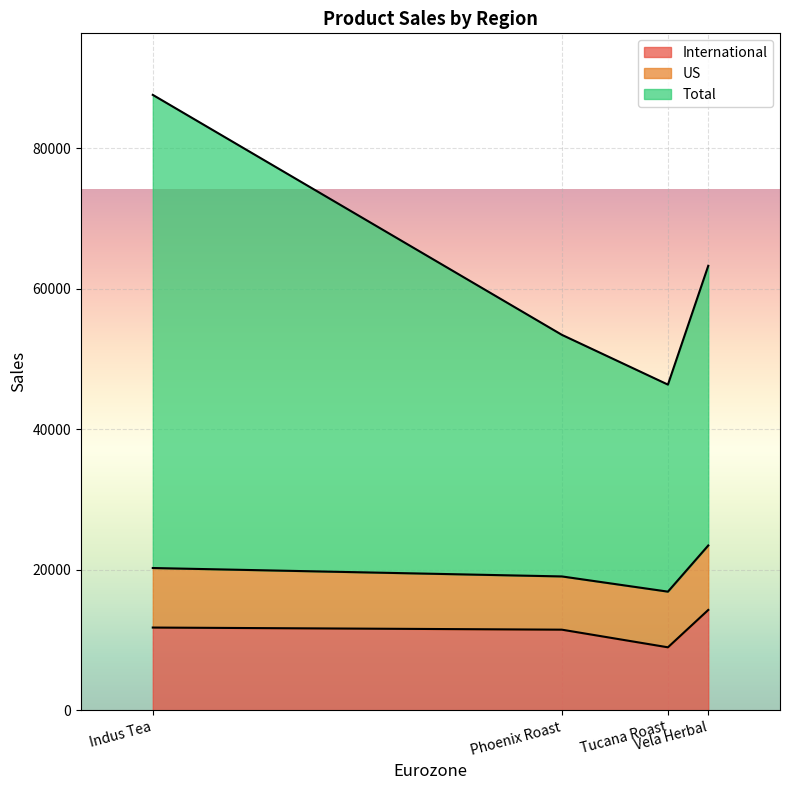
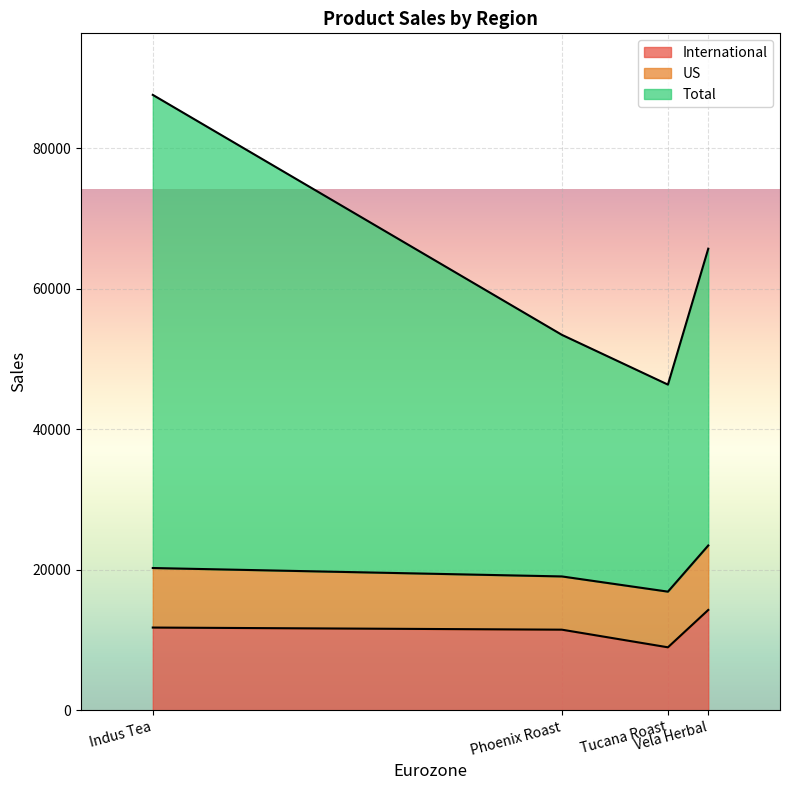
Total, Vela Herbal: 40000 -> 42000
